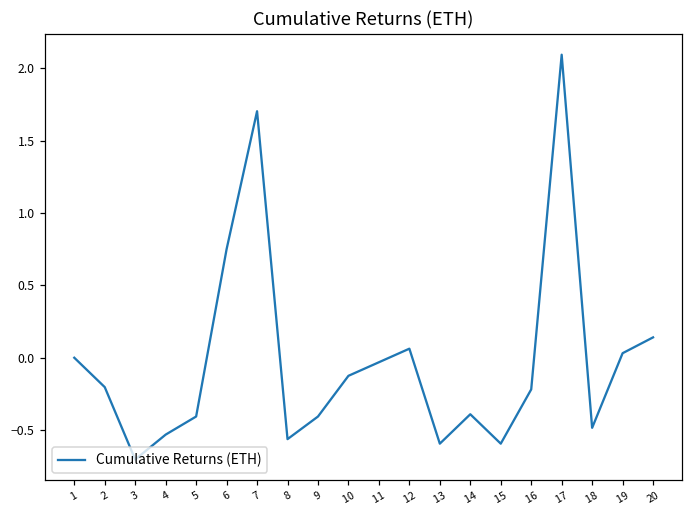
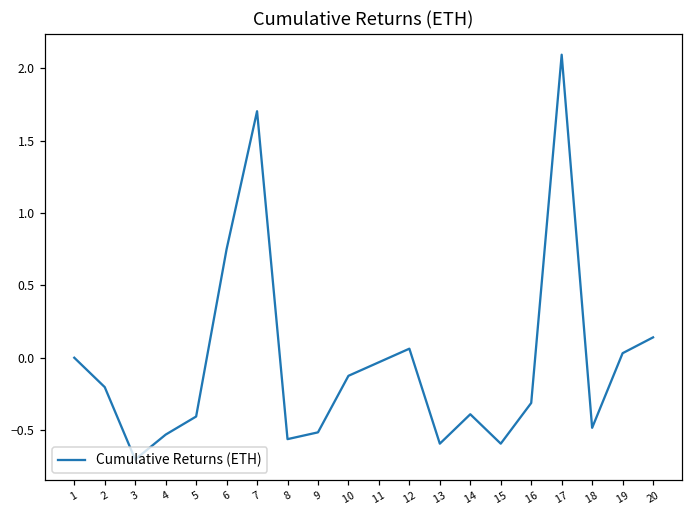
9: -0.41 -> -0.52
16: -0.22 -> -0.31
